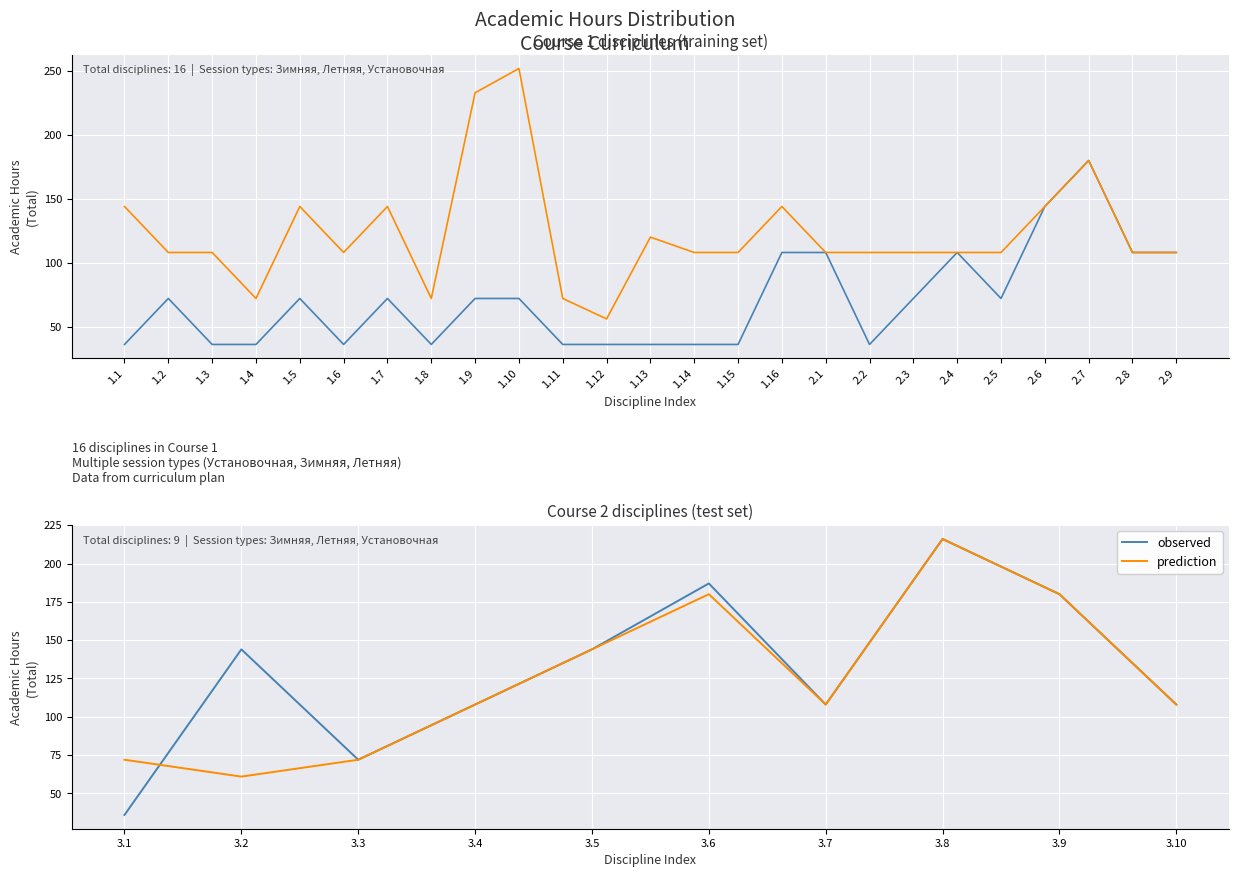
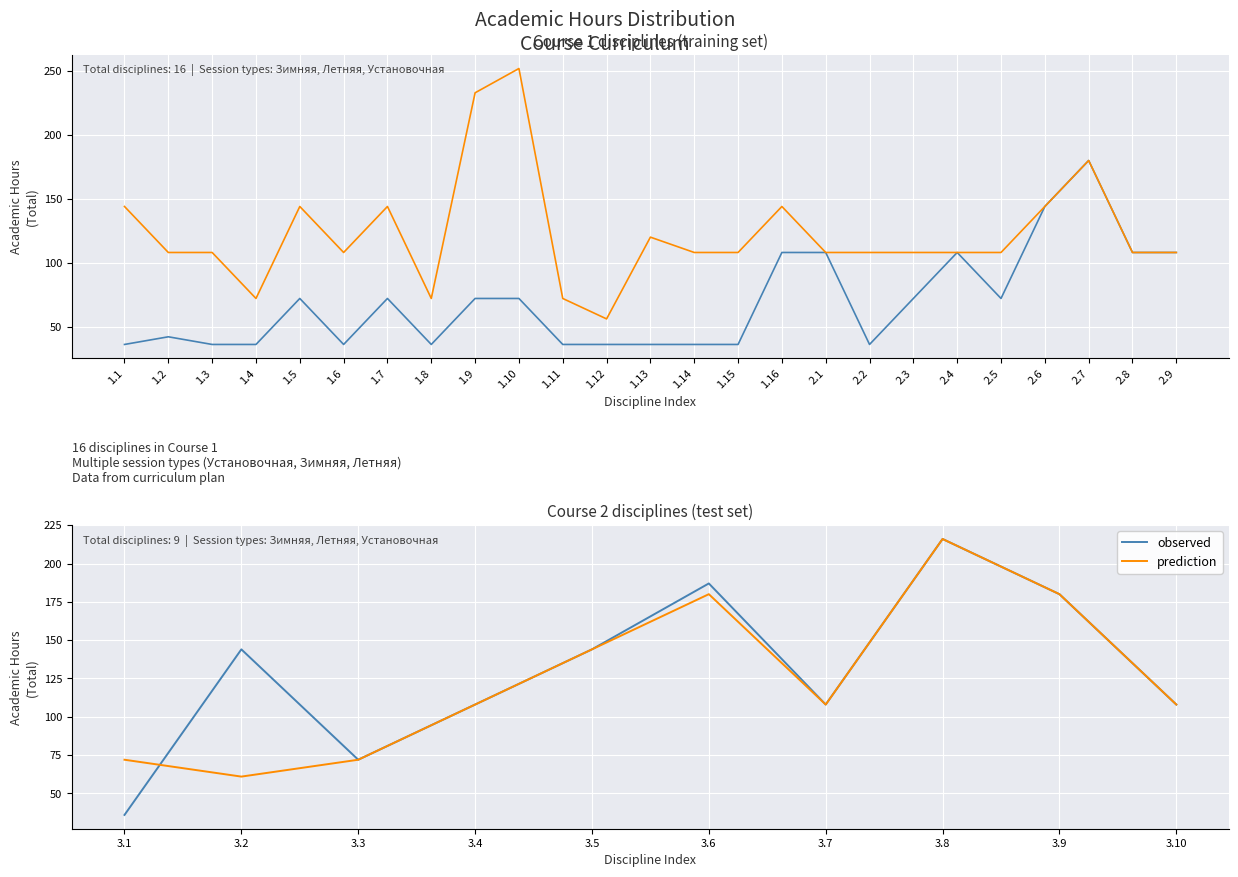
Course 1 disciplines (training set), observed, 1.2: 72 -> 42
